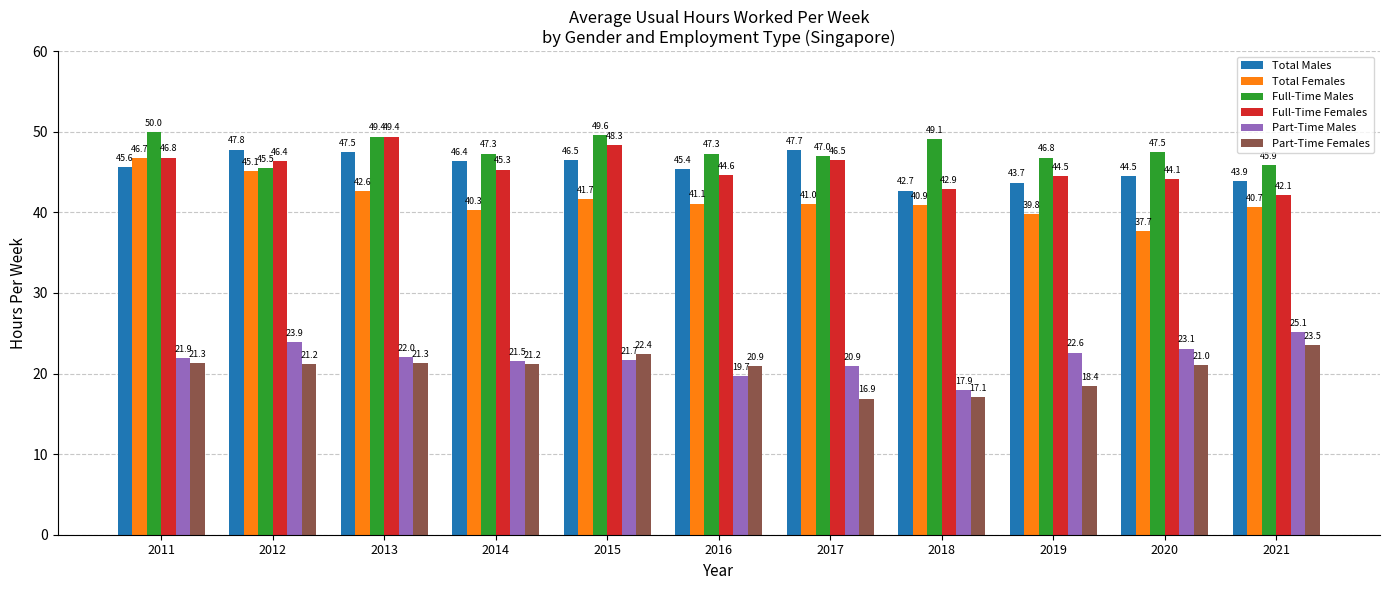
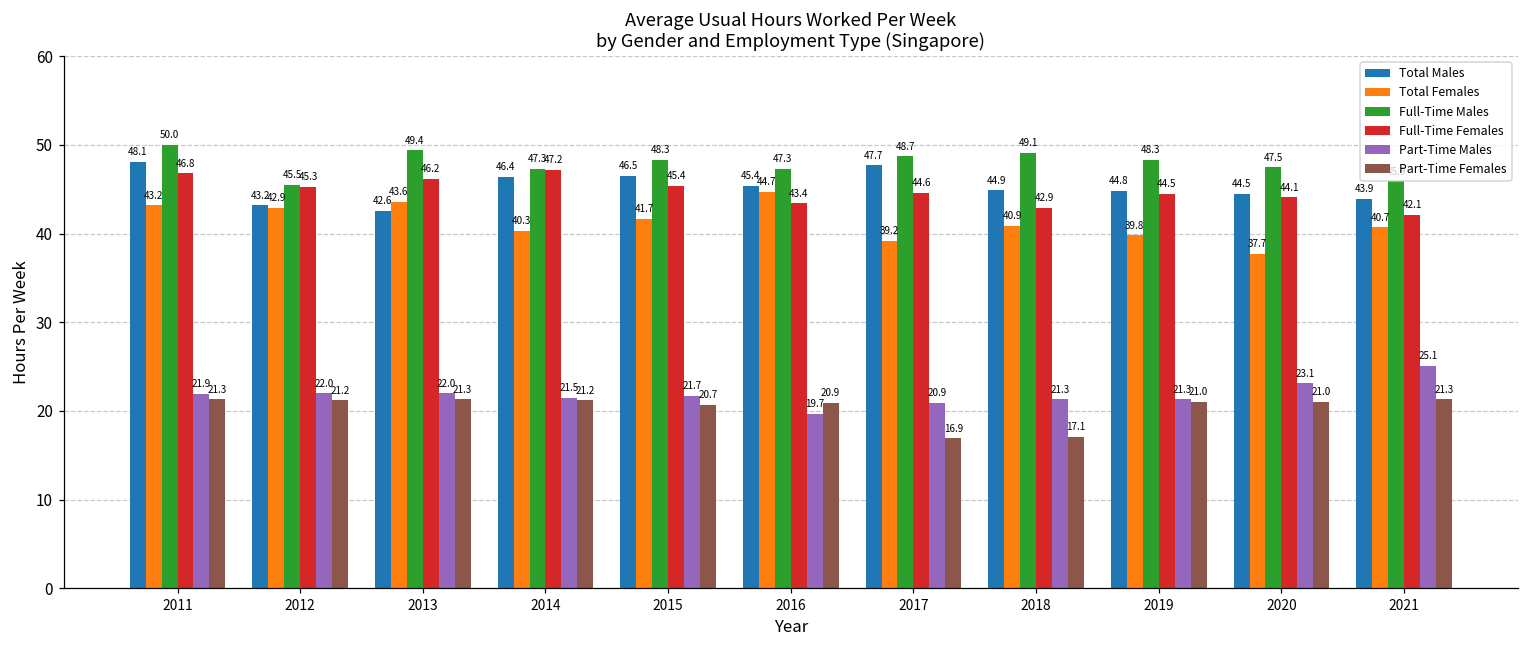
Total Males, 2011: 45.6 -> 48.1
Total Females, 2011: 46.7 -> 43.2
Total Males, 2012: 47.8 -> 43.2
Total Females, 2012: 45.1 -> 42.9
Full-Time Females, 2012: 46.4 -> 45.3
Part-Time Males, 2012: 23.9 -> 22.0
Total Males, 2013: 47.5 -> 42.6
Total Females, 2013: 42.6 -> 43.6
Full-Time Females, 2013: 49.4 -> 46.2
Full-Time Females, 2014: 45.3 -> 47.2
Full-Time Males, 2015: 49.6 -> 48.3
Full-Time Females, 2015: 48.3 -> 45.4
Part-Time Females, 2015: 22.4 -> 20.7
Total Females, 2016: 41.1 -> 44.7
Full-Time Females, 2016: 44.6 -> 43.4
Total Females, 2017: 41.0 -> 39.2
Full-Time Males, 2017: 47.0 -> 48.7
Full-Time Females, 2017: 46.5 -> 44.6
Total Males, 2018: 42.7 -> 44.9
Part-Time Males, 2018: 17.9 -> 21.3
Total Males, 2019: 43.7 -> 44.8
Full-Time Males, 2019: 46.8 -> 48.3
Part-Time Males, 2019: 22.6 -> 21.3
Part-Time Females, 2019: 18.4 -> 21.0
Part-Time Females, 2021: 23.5 -> 21.3
